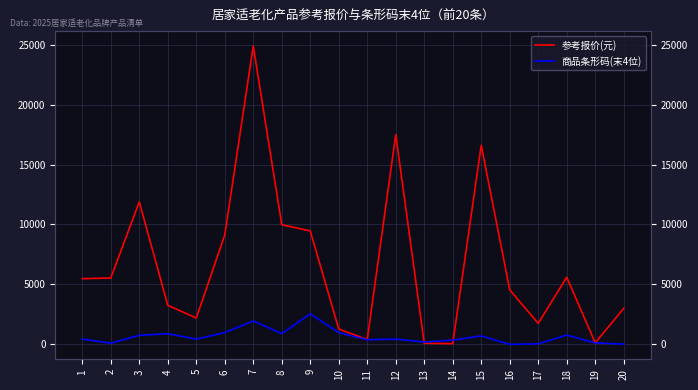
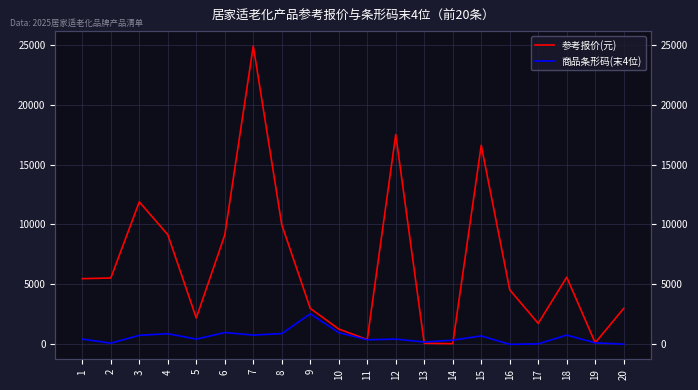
参考报价(元), 4: 3300 -> 9200
商品条形码(末4位), 7: 2000 -> 800
参考报价(元), 9: 9500 -> 3000
